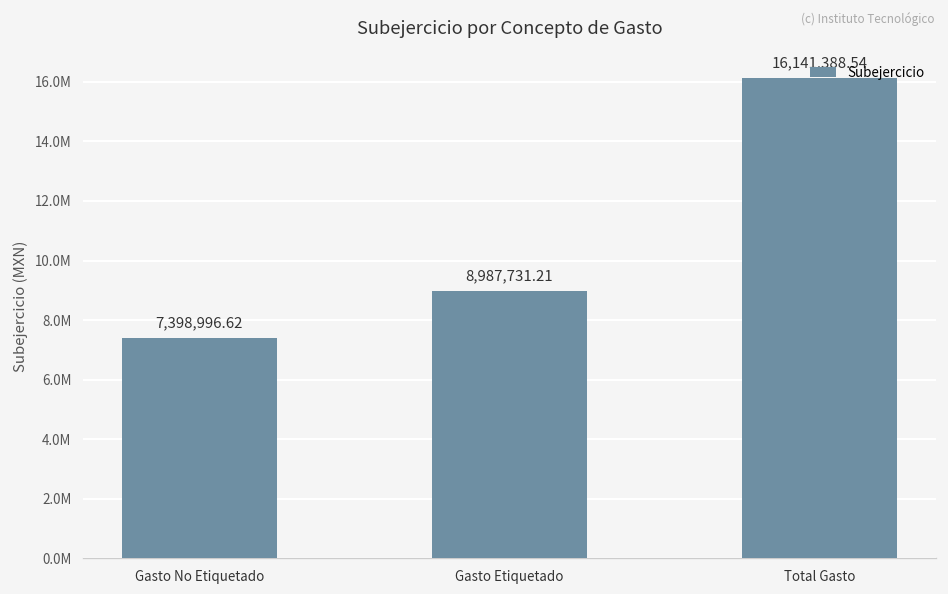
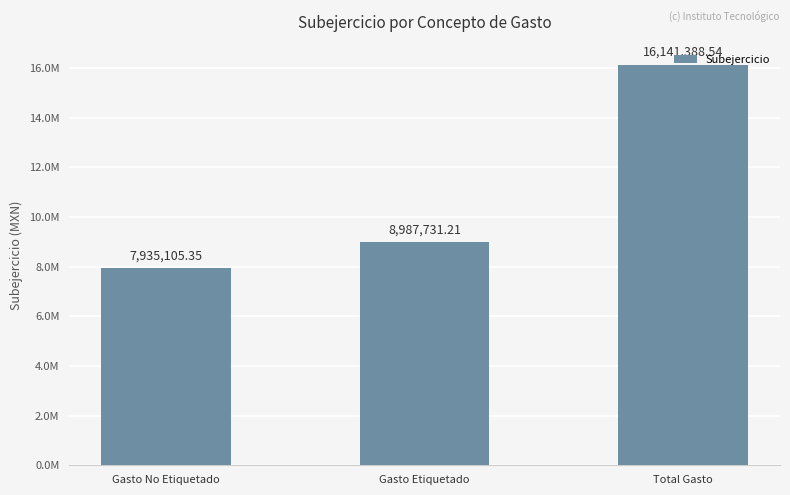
Gasto No Etiquetado: 7,398,996.62 -> 7,935,105.35
